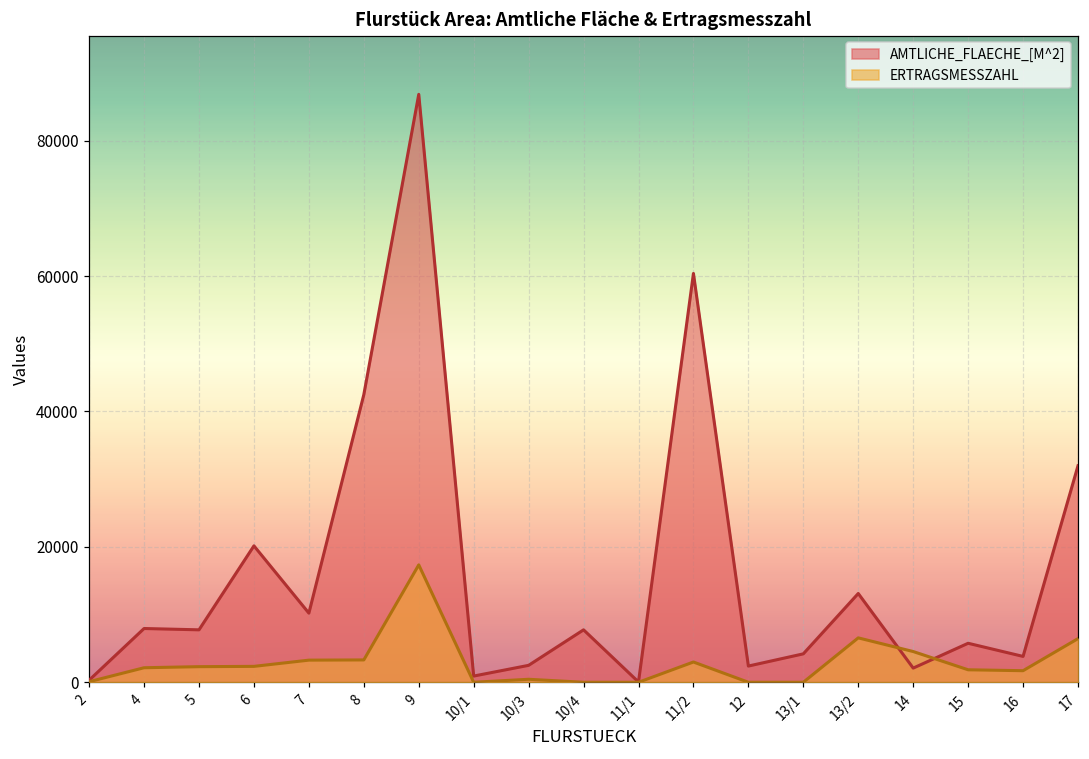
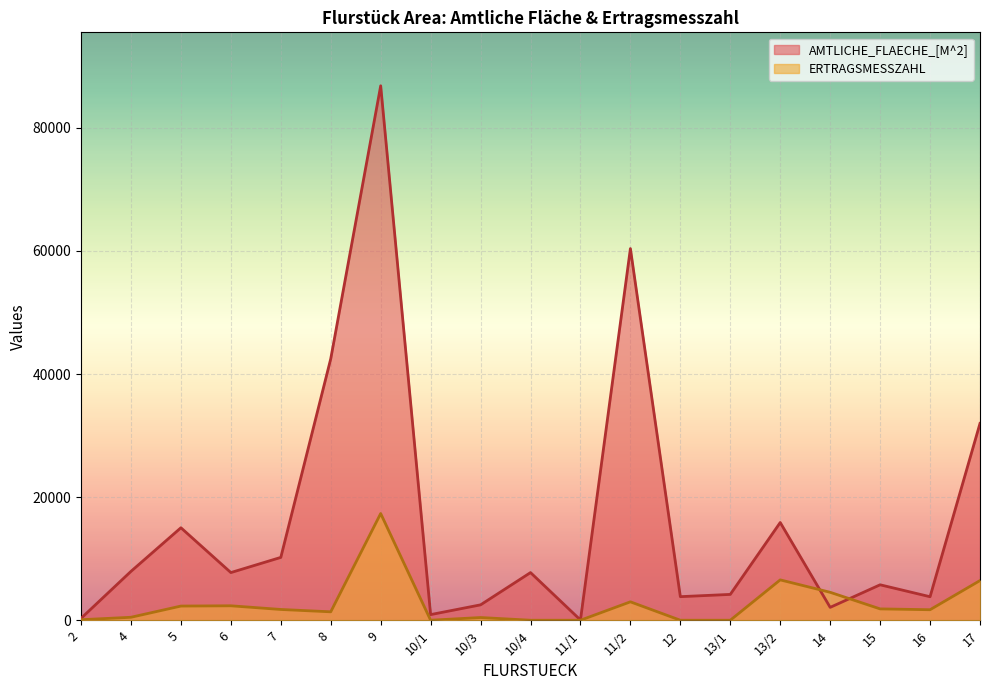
ERTRAGSMESSZAHL, 4: 2000 -> 0
AMTLICHE_FLAECHE_[M^2], 5: 8000 -> 15000
AMTLICHE_FLAECHE_[M^2], 6: 20000 -> 8000
ERTRAGSMESSZAHL, 7: 3000 -> 2000
ERTRAGSMESSZAHL, 8: 3000 -> 1000
AMTLICHE_FLAECHE_[M^2], 12: 2000 -> 4000
AMTLICHE_FLAECHE_[M^2], 13/2: 13000 -> 16000
